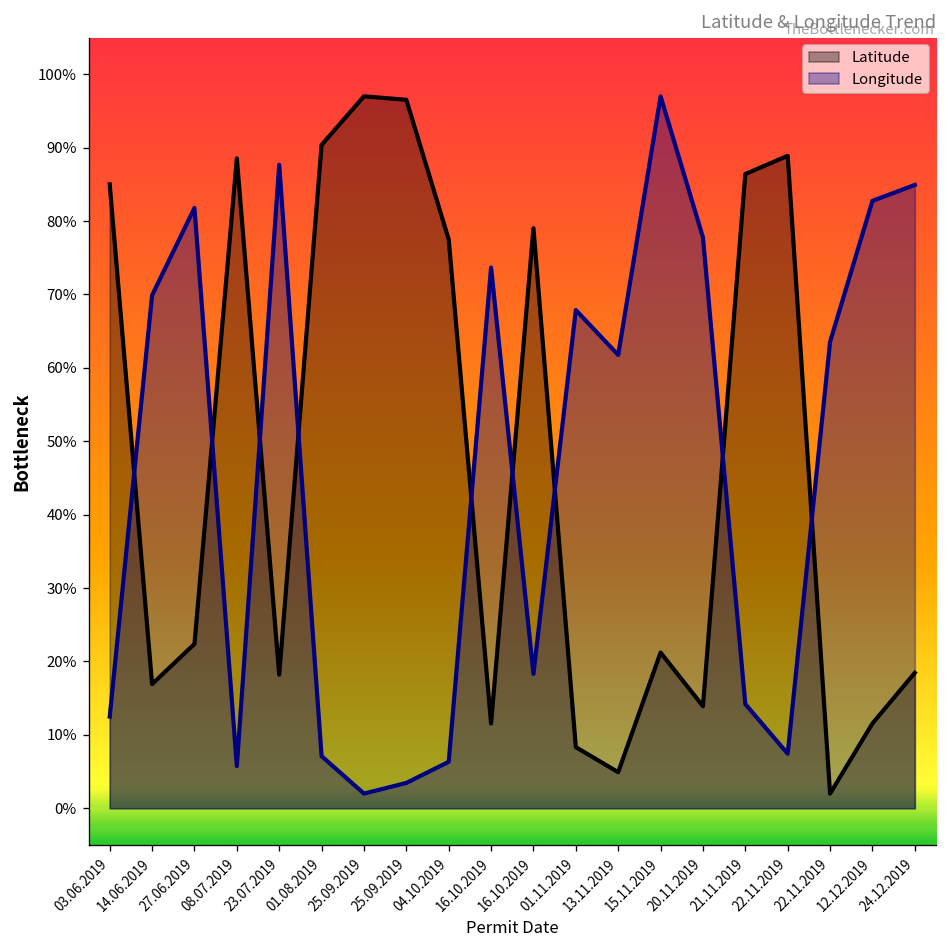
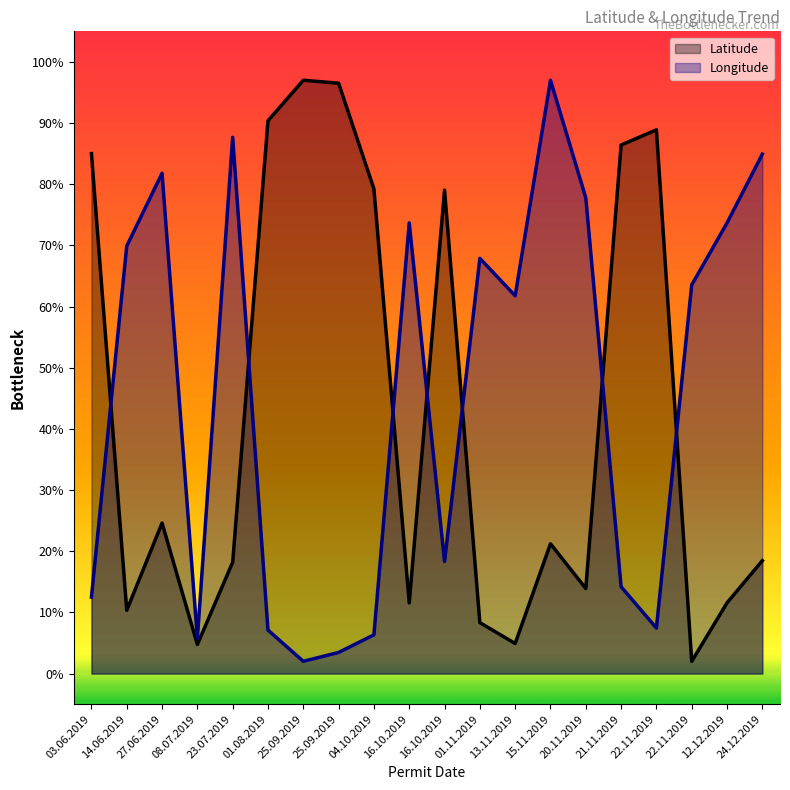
Latitude, 14.06.2019: 17% -> 10%
Latitude, 27.06.2019: 22% -> 25%
Latitude, 08.07.2019: 89% -> 5%
Latitude, 04.10.2019: 78% -> 79%
Longitude, 12.12.2019: 83% -> 74%
